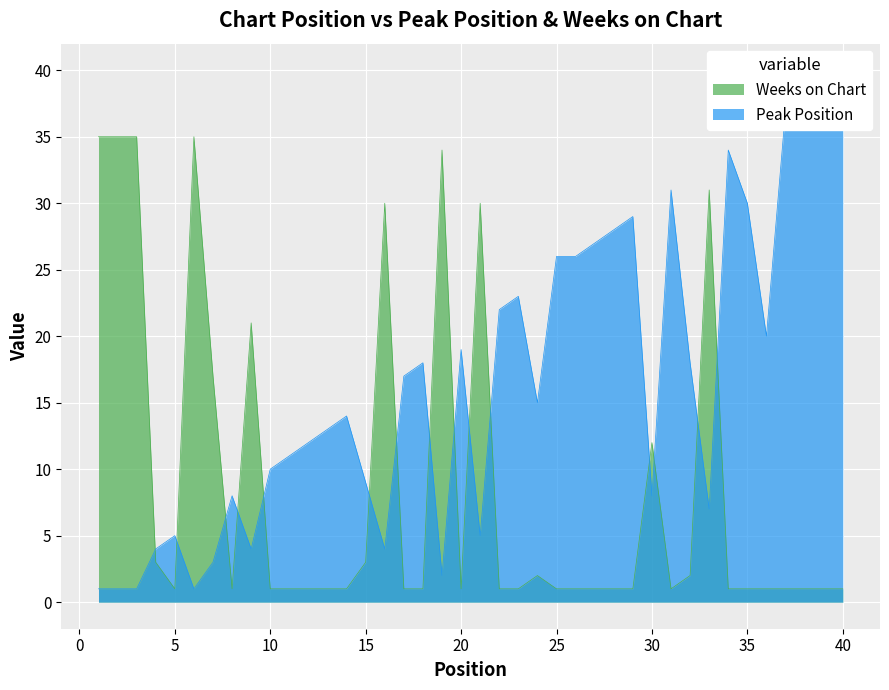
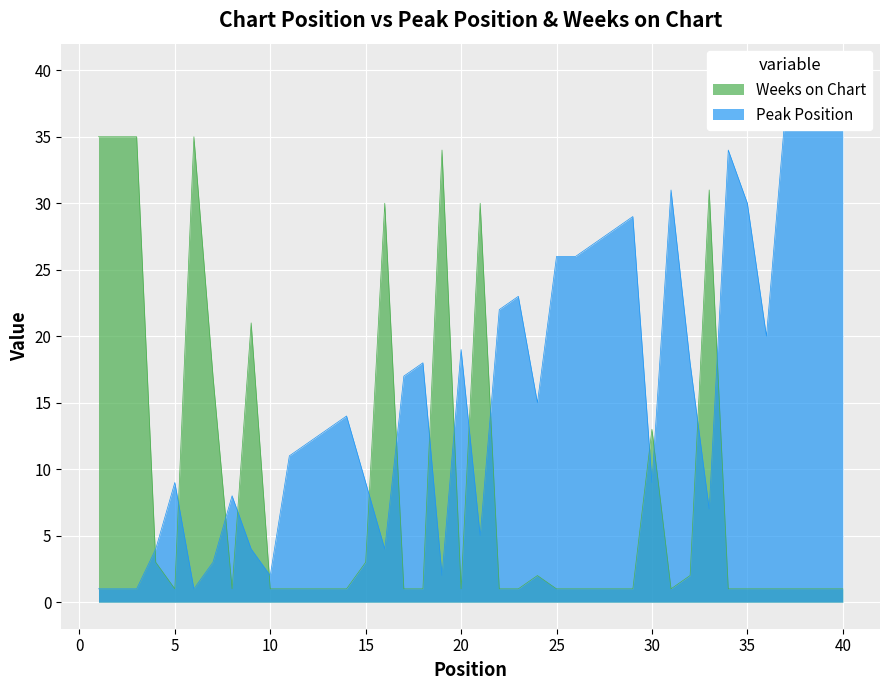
Peak Position, 5: 5 -> 9
Peak Position, 10: 10 -> 2
Weeks on Chart, 30: 12 -> 13
Peak Position, 30: 8 -> 9
